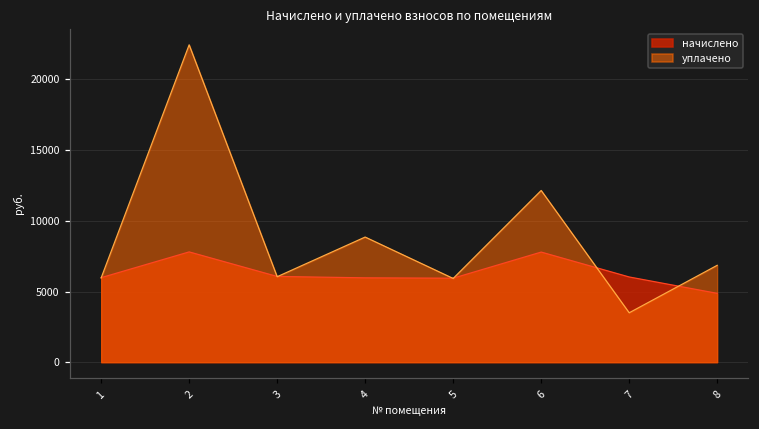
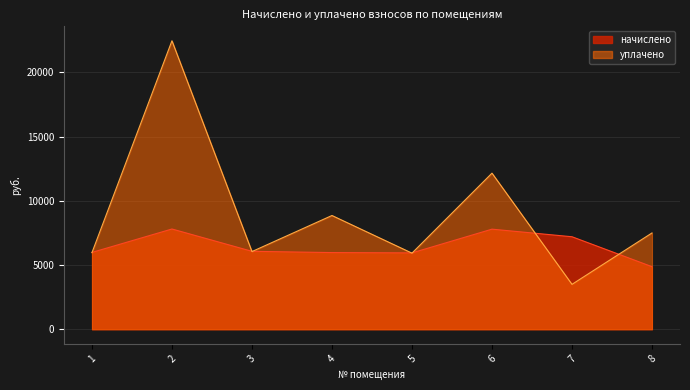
начислено, 7: 6000 -> 7200
уплачено, 8: 6900 -> 7500
